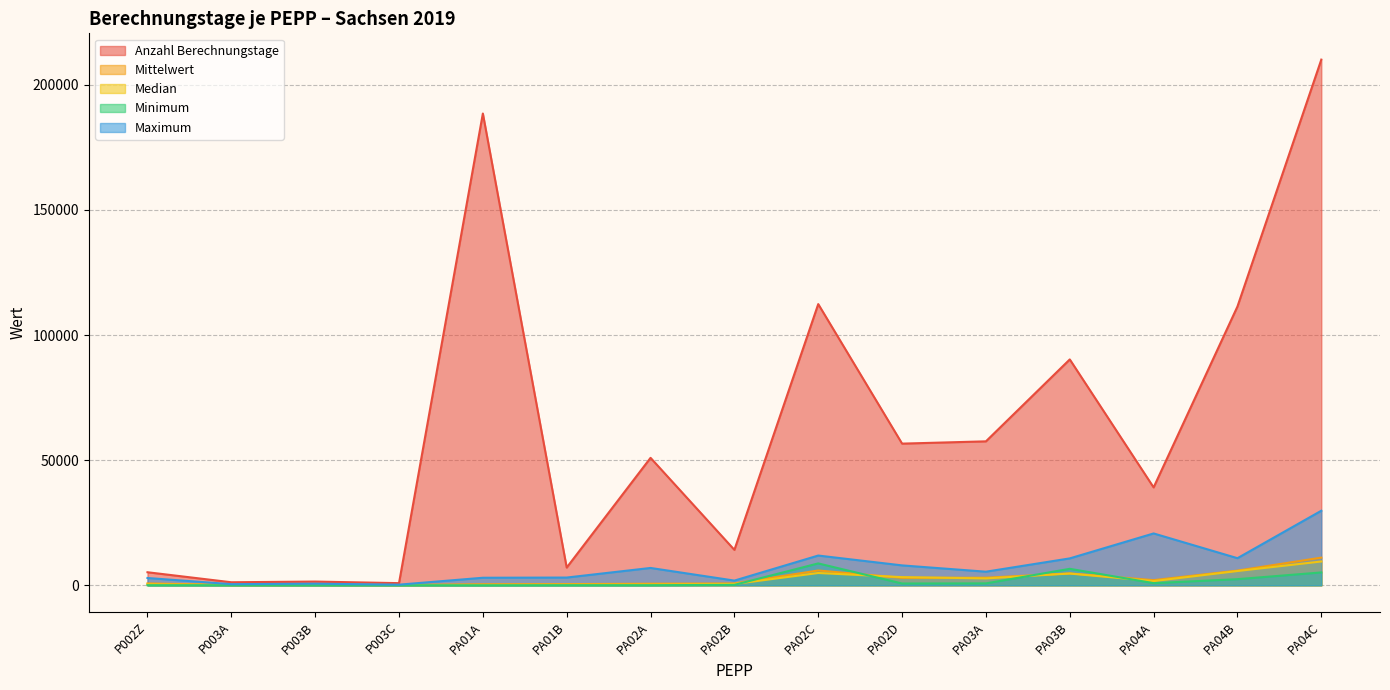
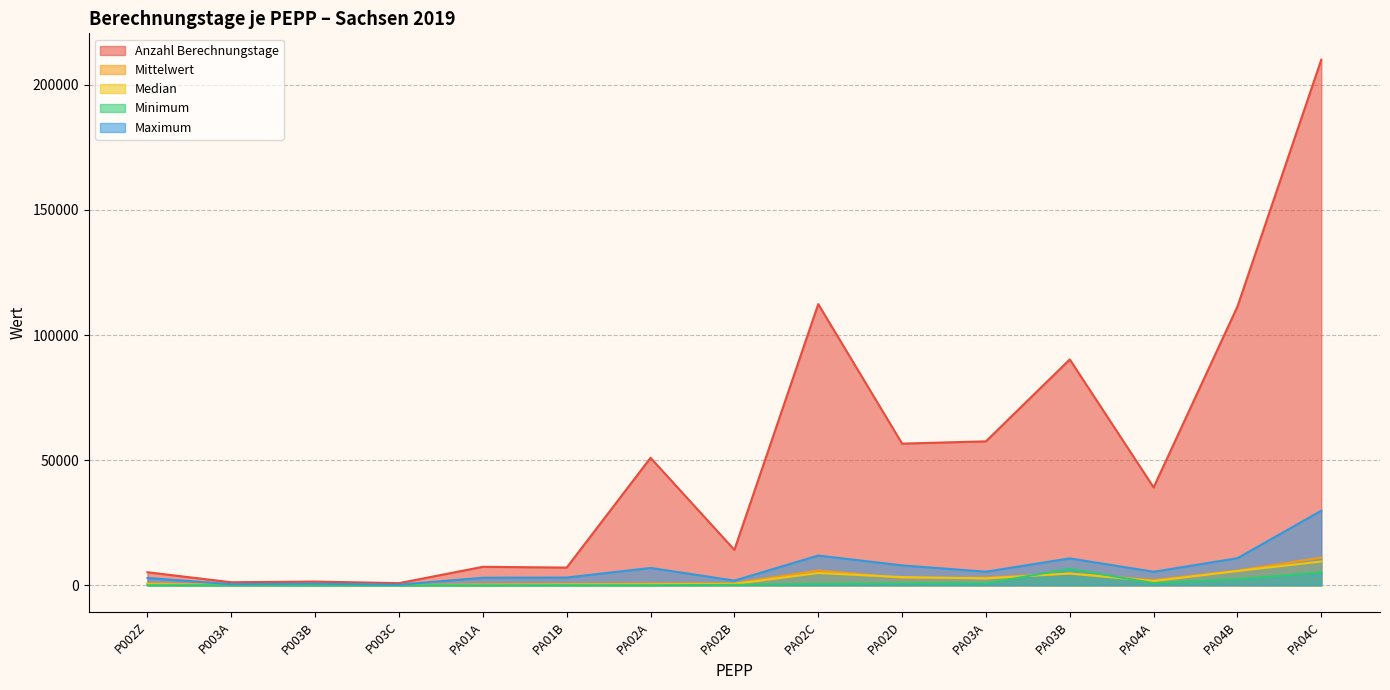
Anzahl Berechnungstage, PA01A: 189000 -> 7000
Minimum, PA02C: 9000 -> 1000
Maximum, PA04A: 21000 -> 5000
